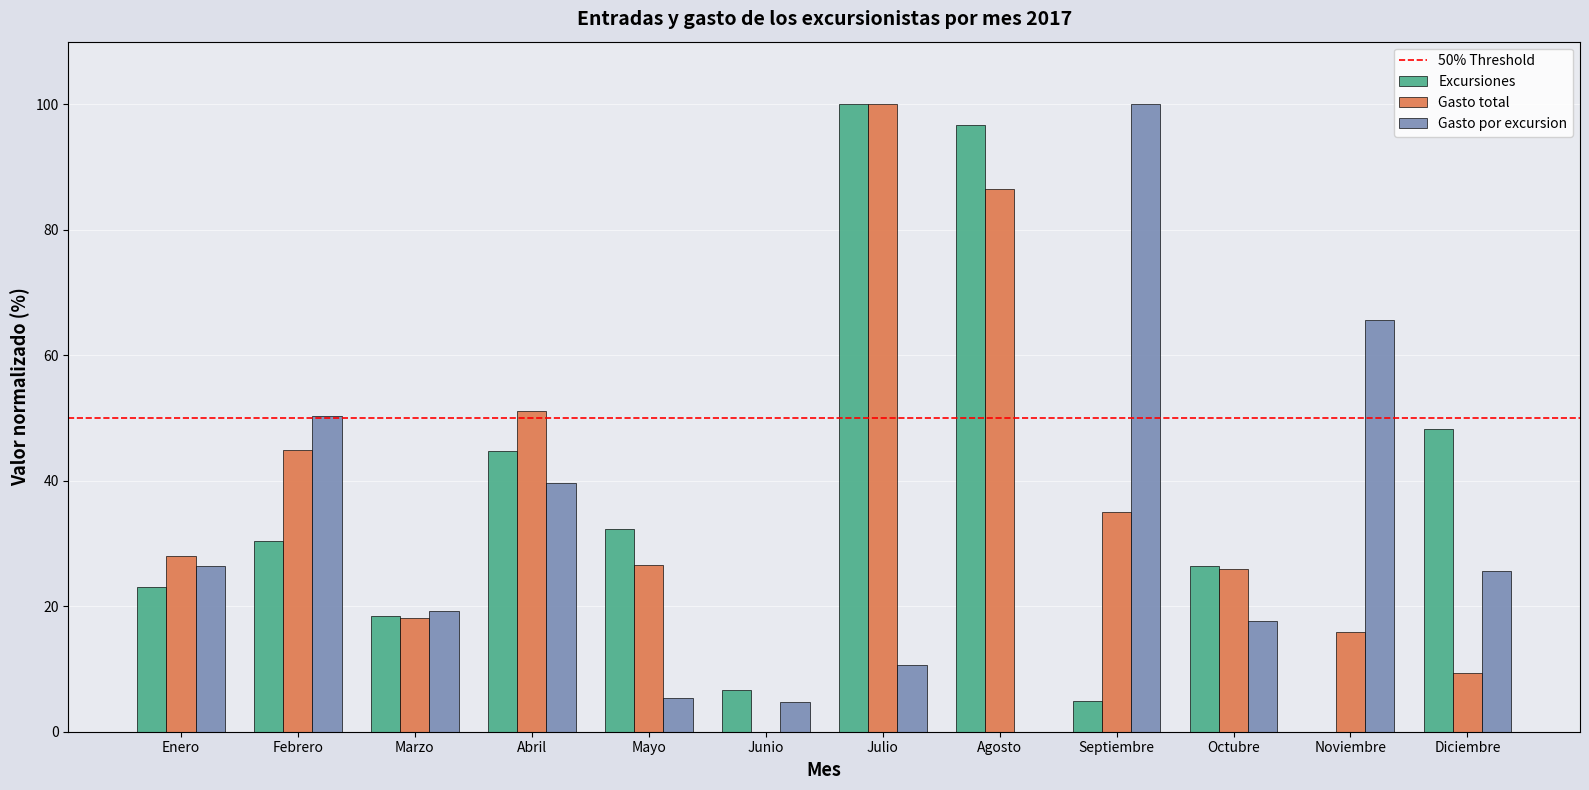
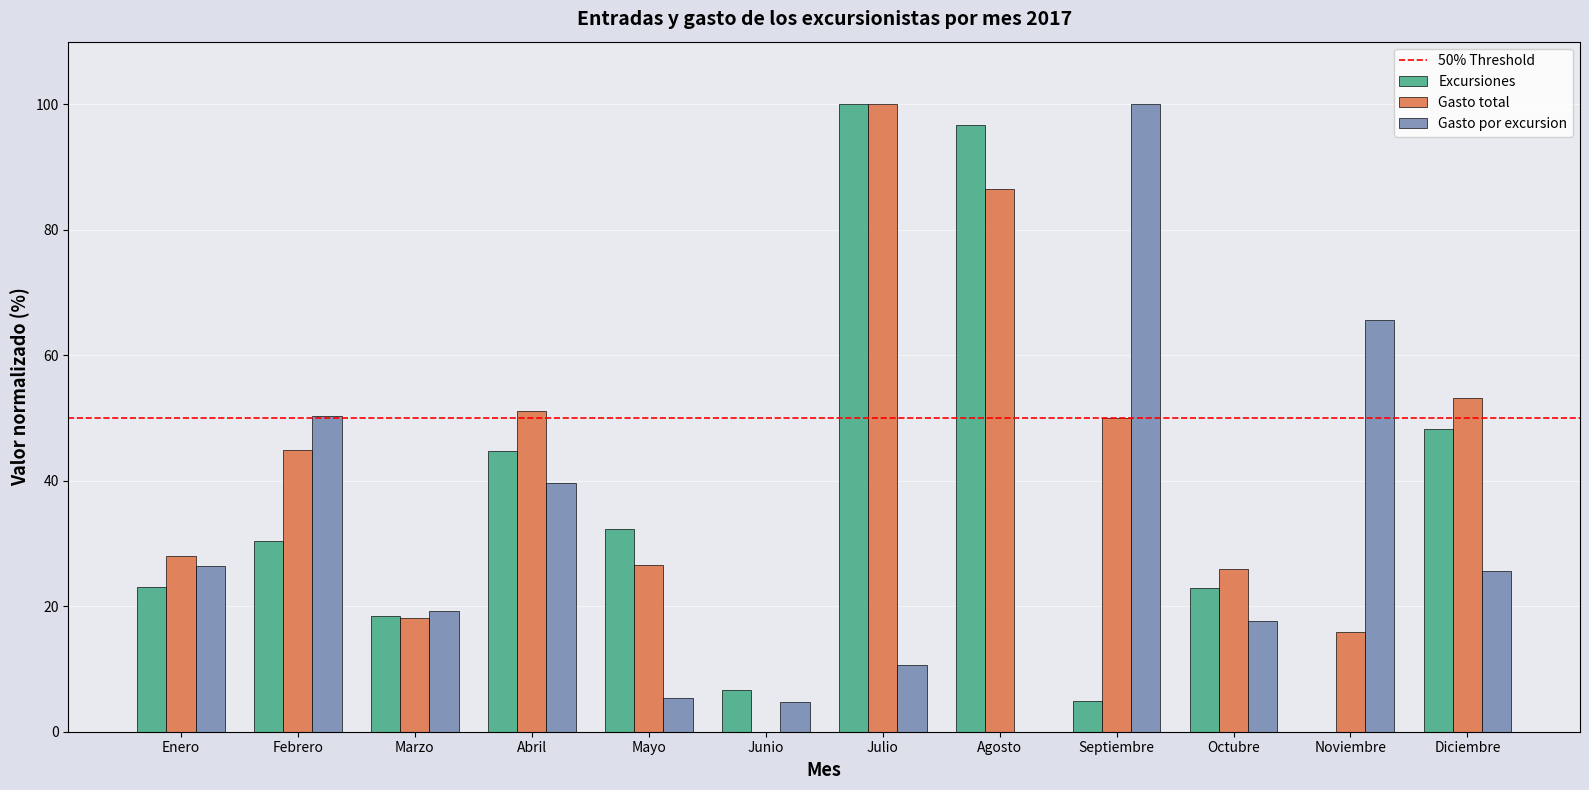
Gasto total, Septiembre: 35 -> 50
Excursiones, Octubre: 26 -> 23
Gasto total, Diciembre: 9 -> 53
